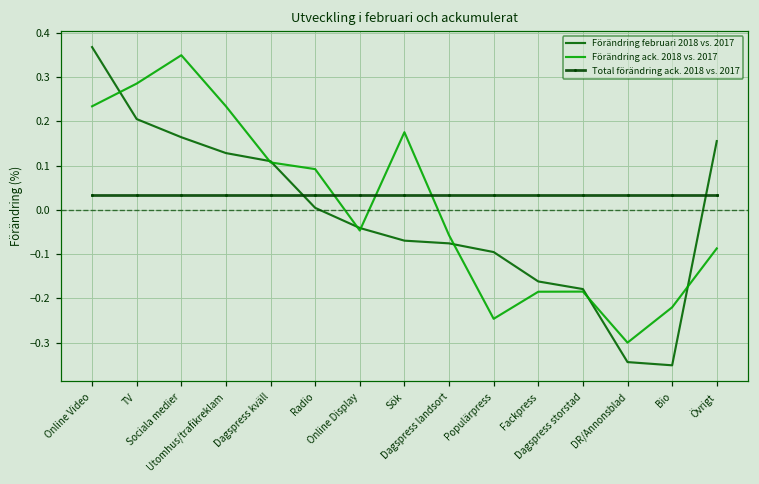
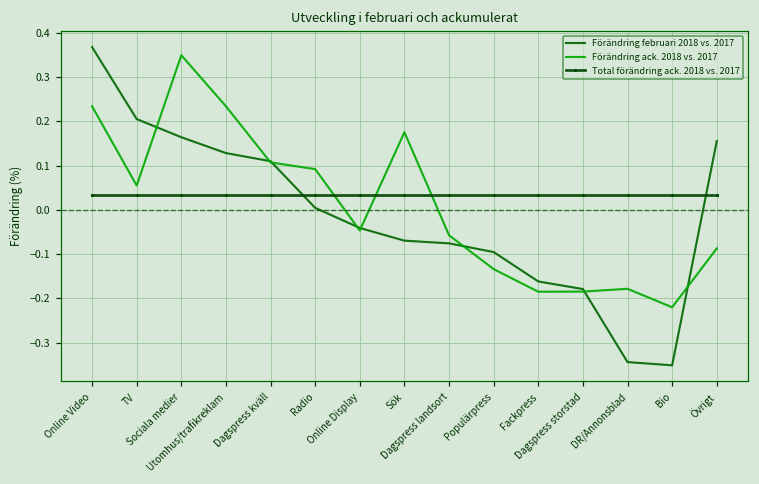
Förändring ack. 2018 vs. 2017, TV: 0.29 -> 0.06
Förändring ack. 2018 vs. 2017, Populärpress: -0.25 -> -0.13
Förändring ack. 2018 vs. 2017, DR/Annonsblad: -0.30 -> -0.18
